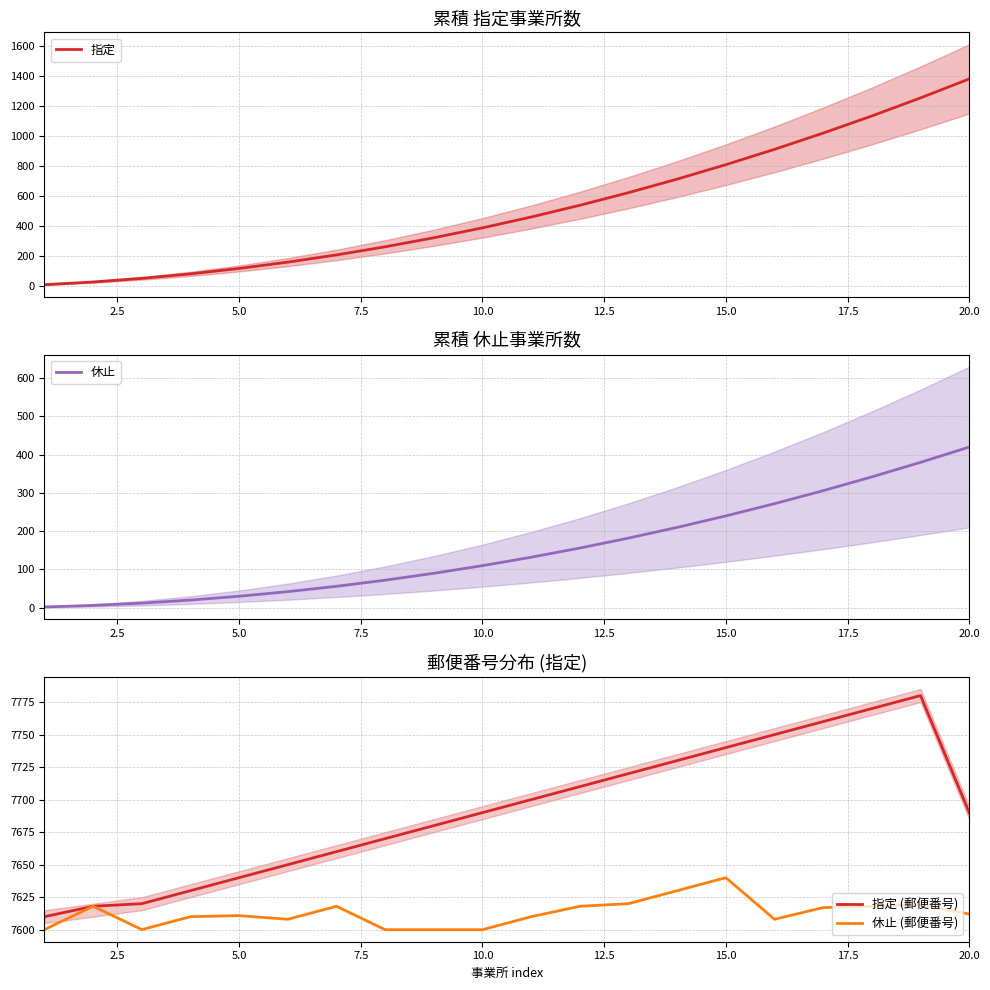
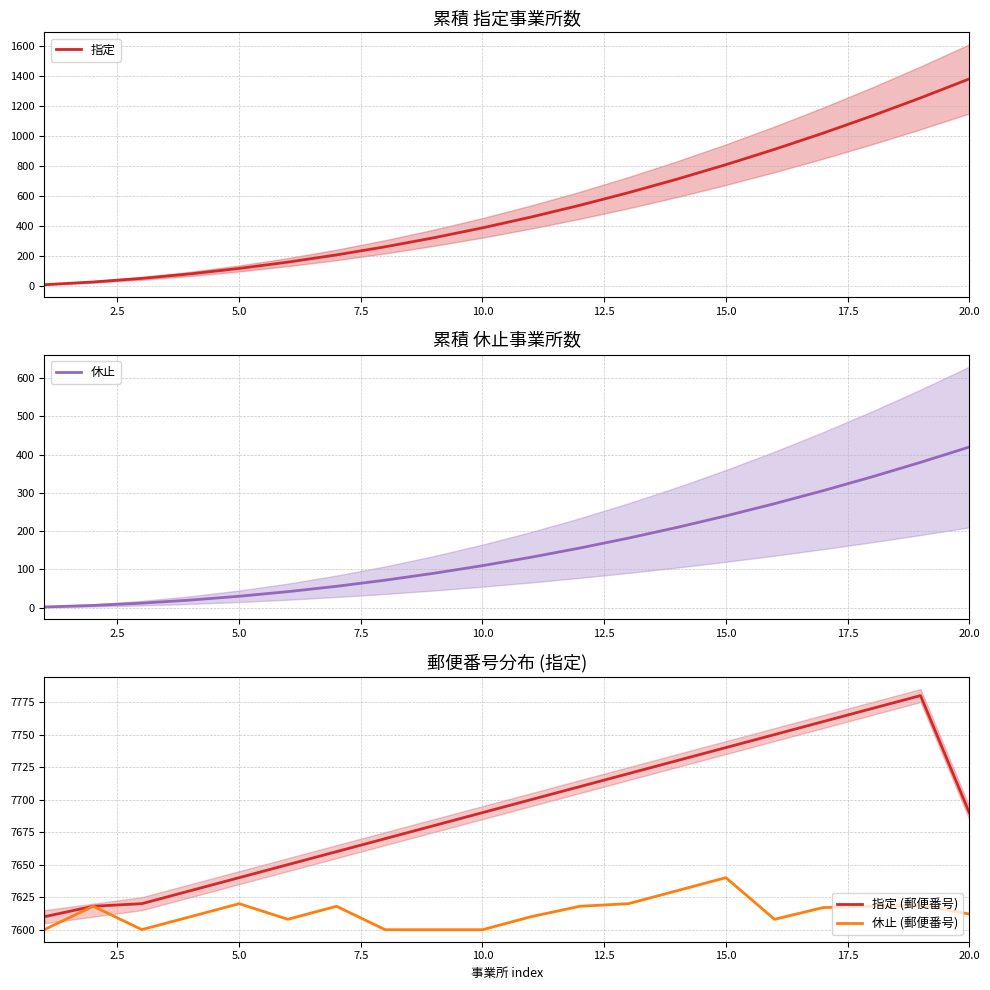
郵便番号分布 (指定), 休止 (郵便番号), 5.0: 7611 -> 7620
